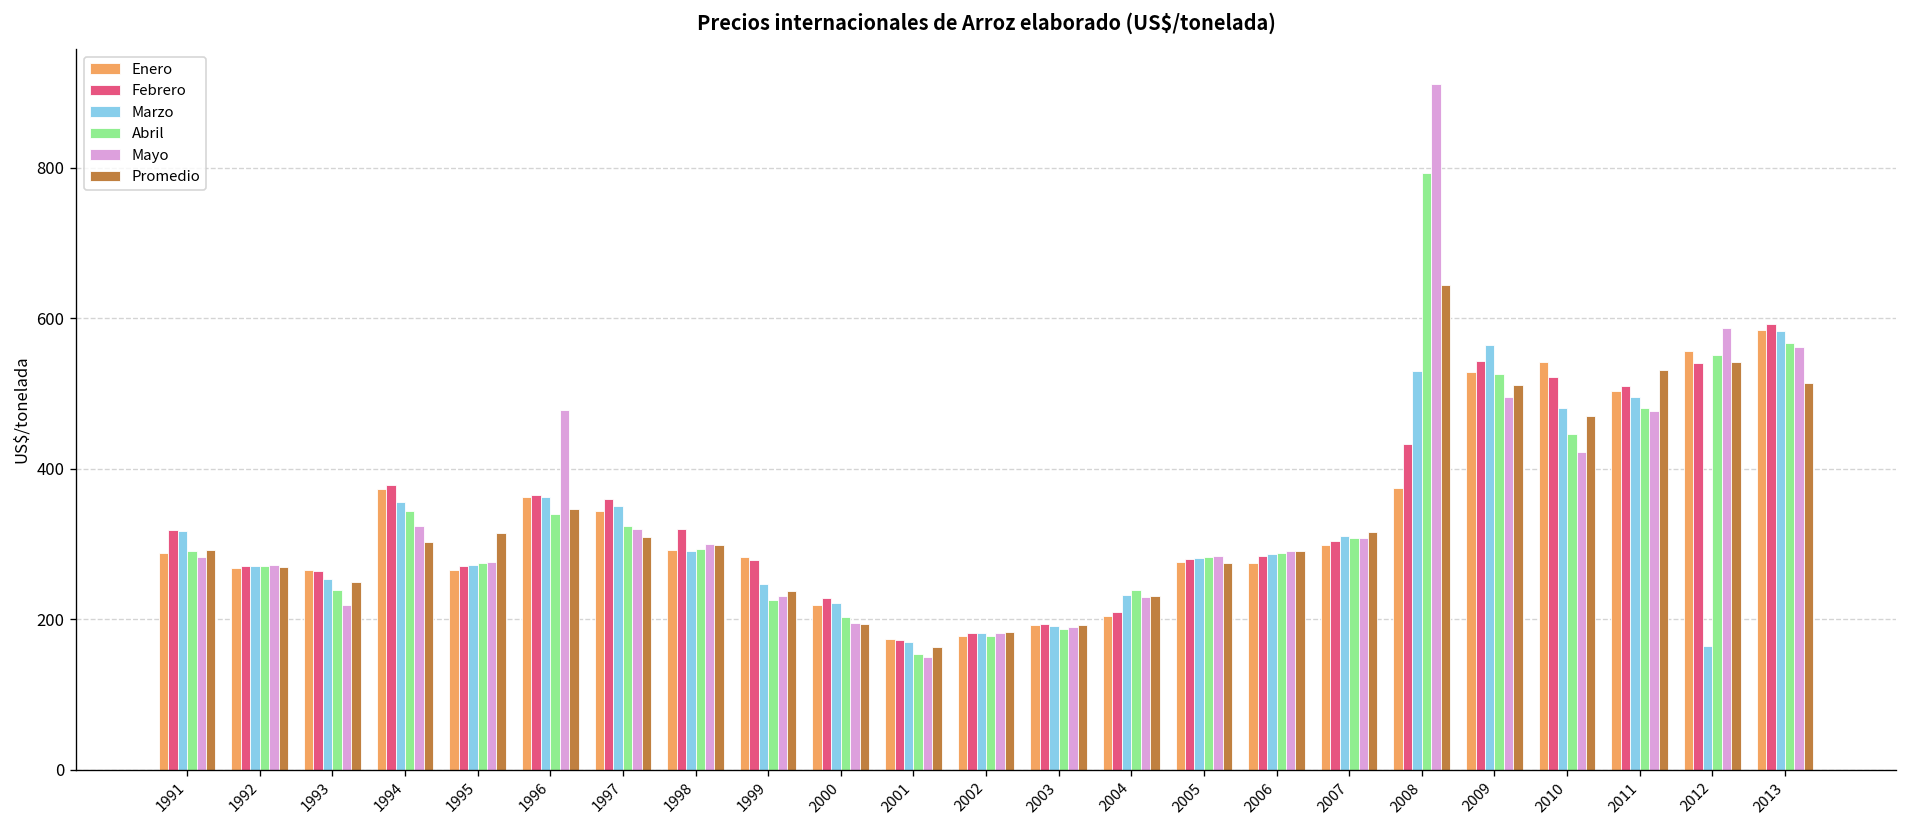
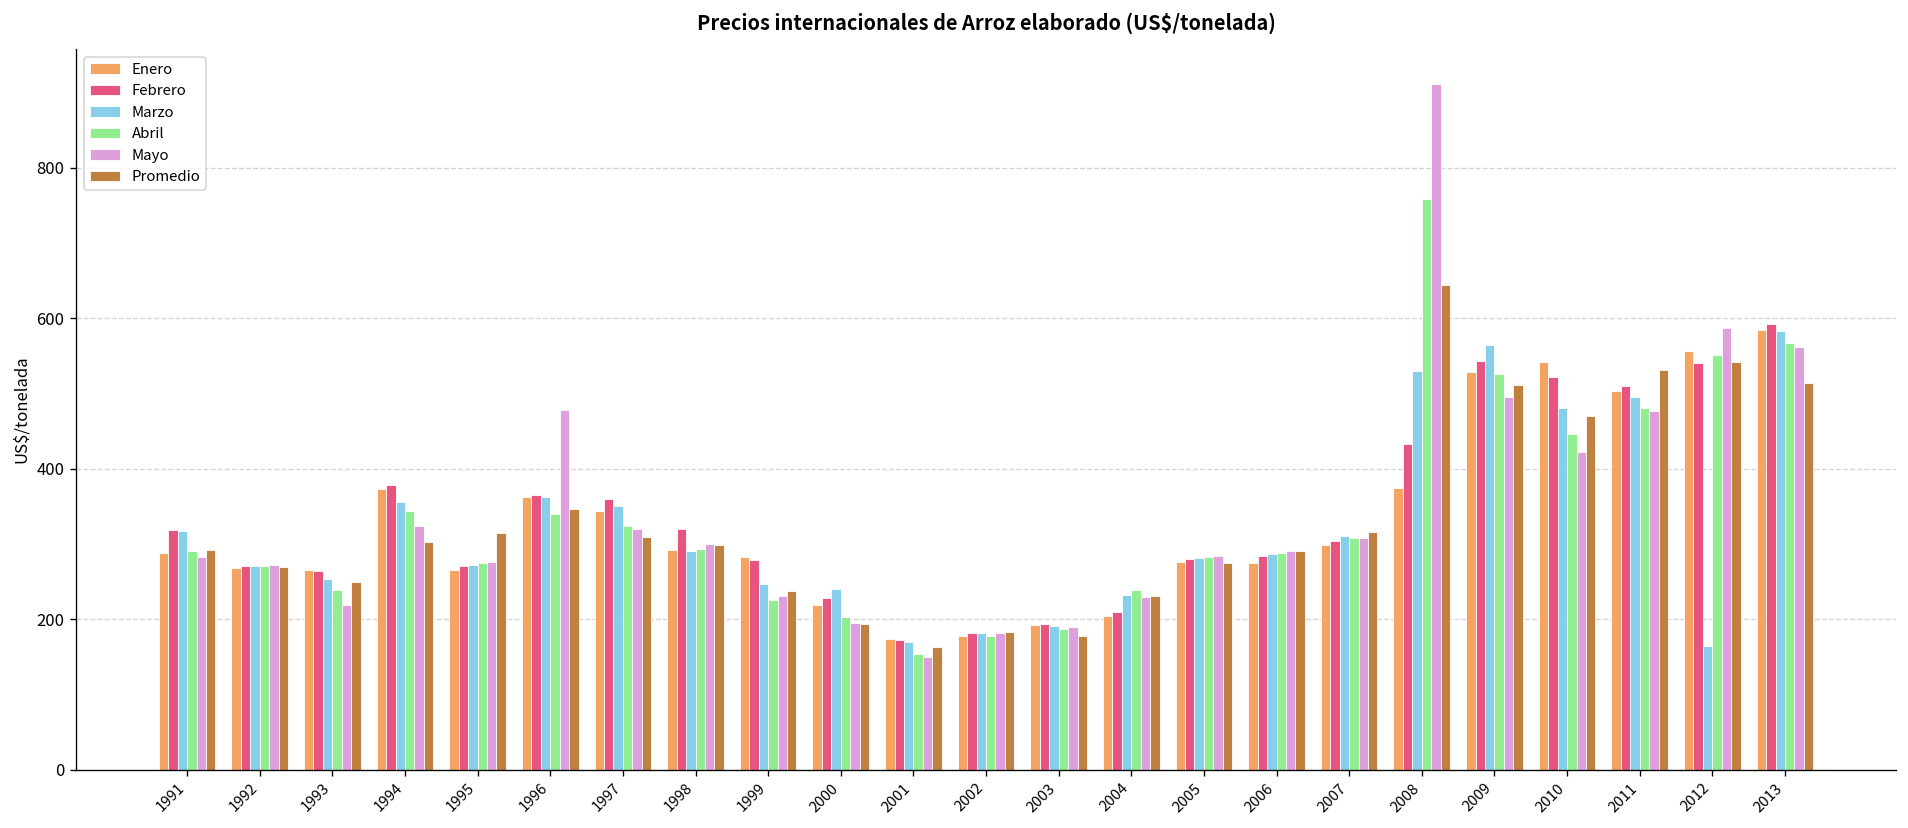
Marzo, 2000: 220 -> 240
Promedio, 2003: 190 -> 180
Abril, 2008: 790 -> 760
